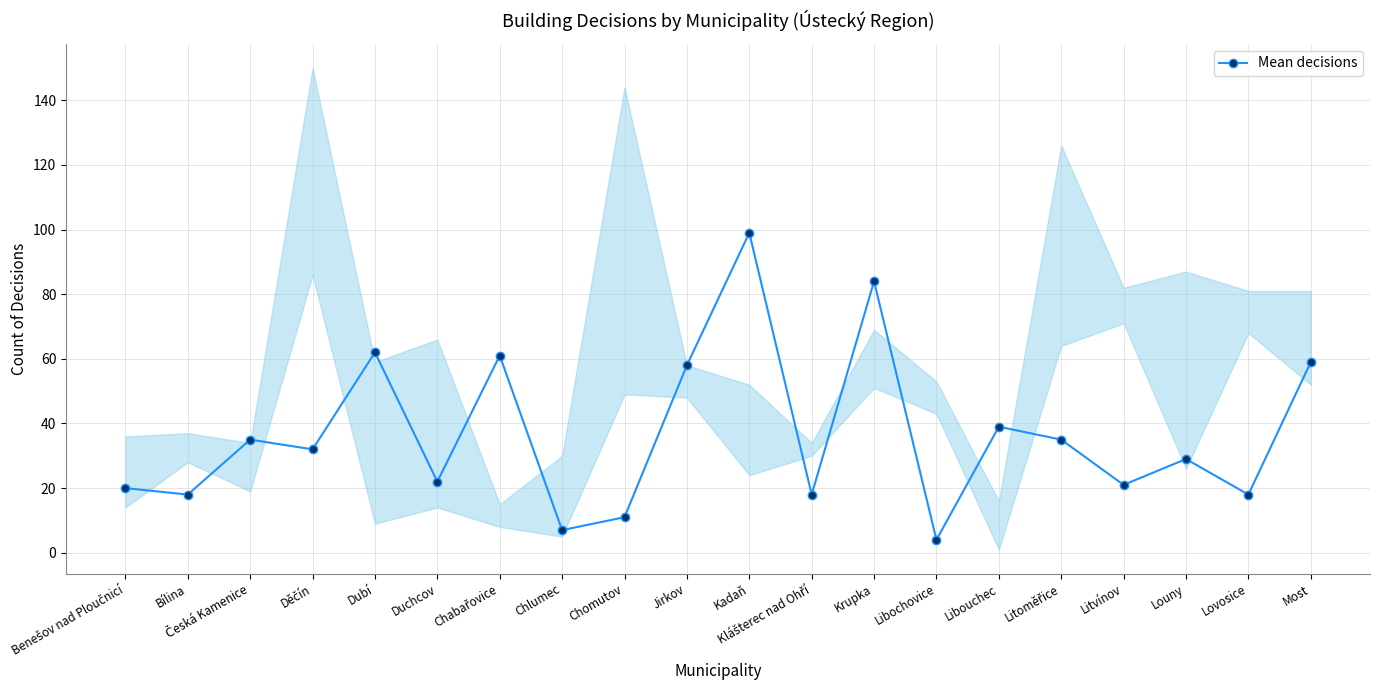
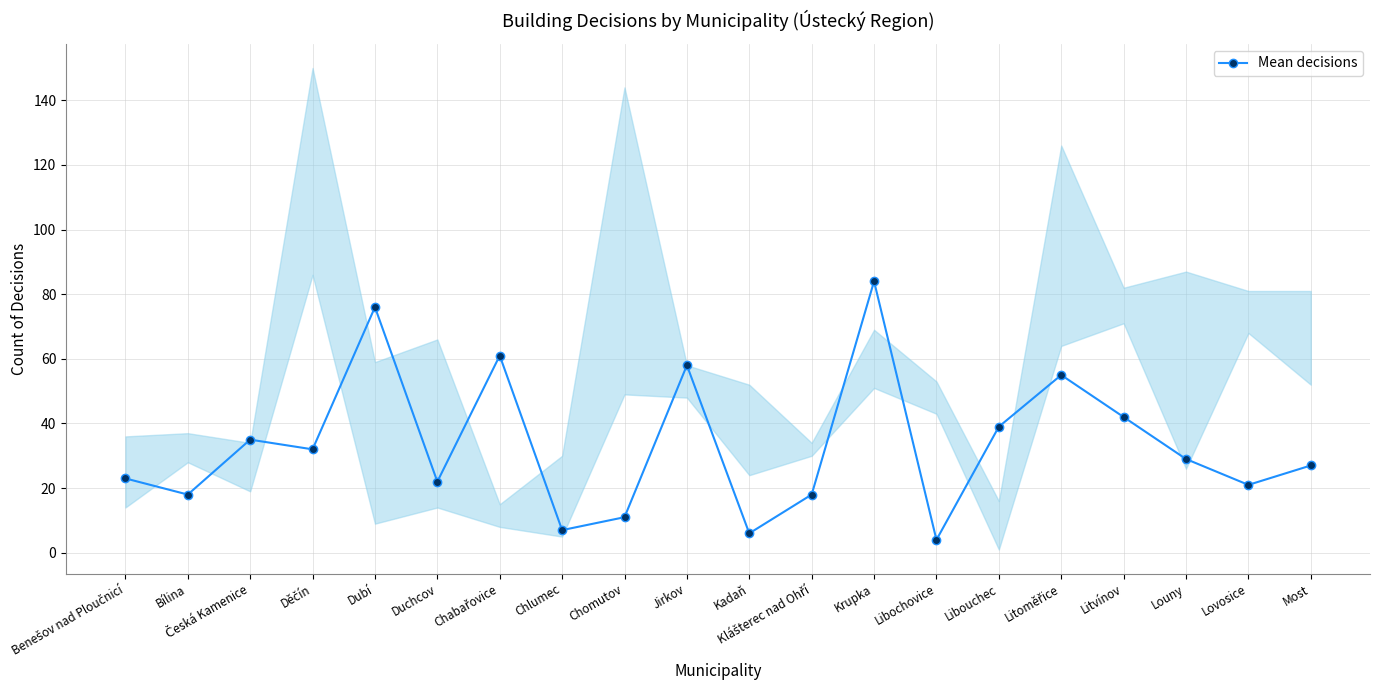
Mean decisions, Benešov nad Ploučnicí: 20 -> 23
Mean decisions, Dubí: 62 -> 76
Mean decisions, Kadaň: 99 -> 6
Mean decisions, Litoměřice: 35 -> 55
Mean decisions, Litvínov: 21 -> 42
Mean decisions, Lovosice: 18 -> 21
Mean decisions, Most: 59 -> 27
